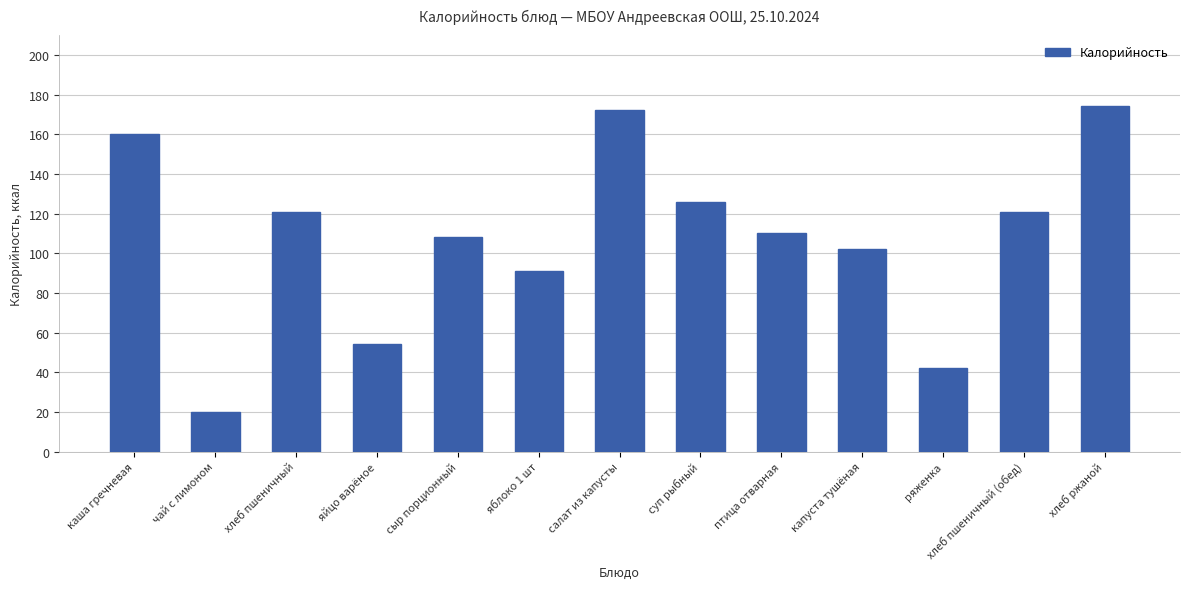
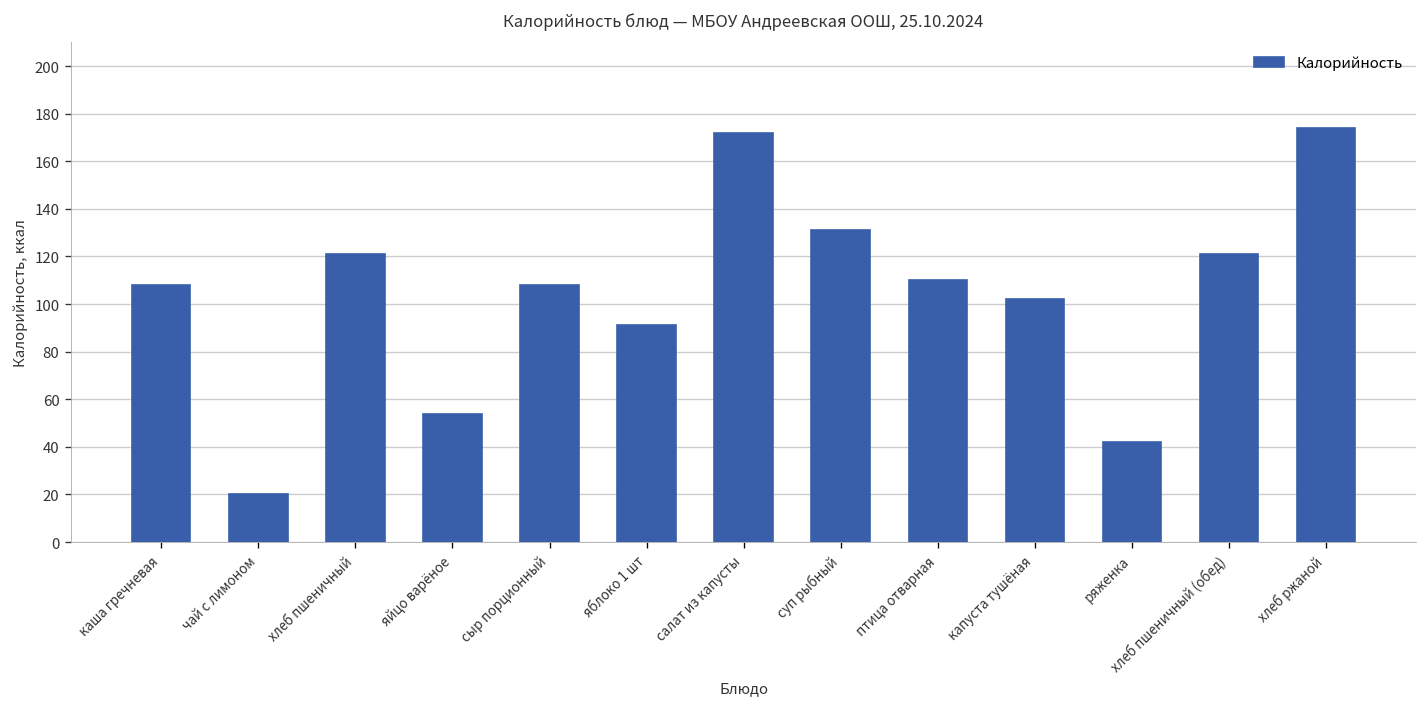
каша гречневая: 160 -> 108
суп рыбный: 126 -> 131
